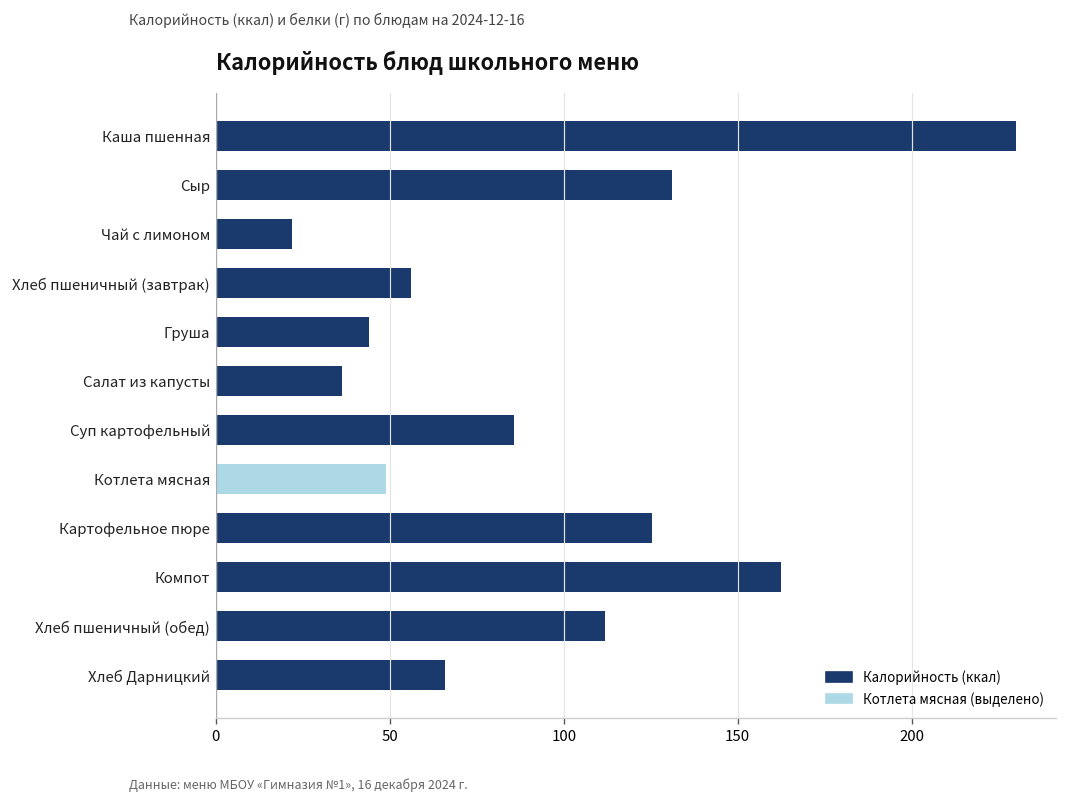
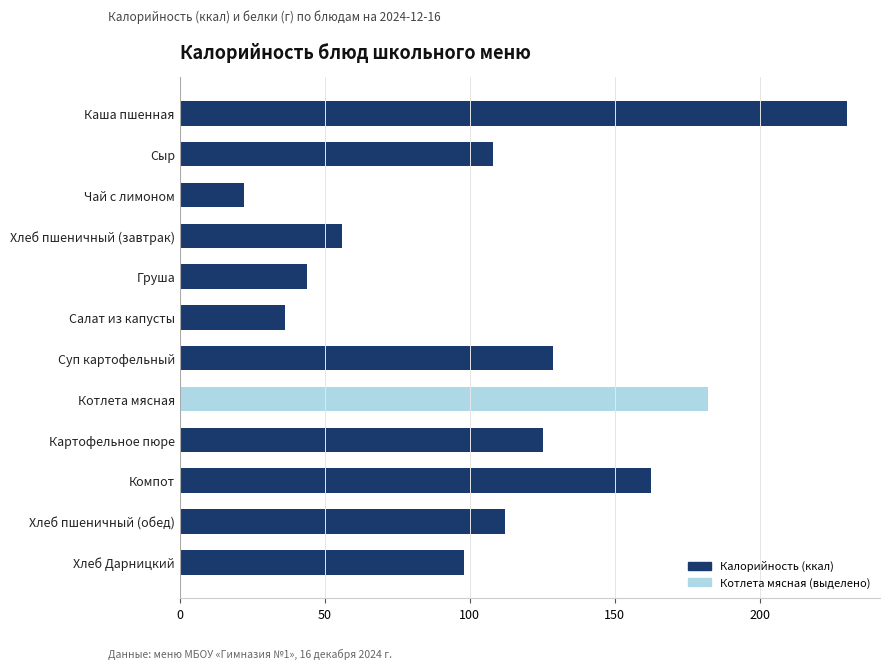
Сыр: 131 -> 108
Суп картофельный: 86 -> 129
Котлета мясная: 49 -> 182
Хлеб Дарницкий: 66 -> 98
